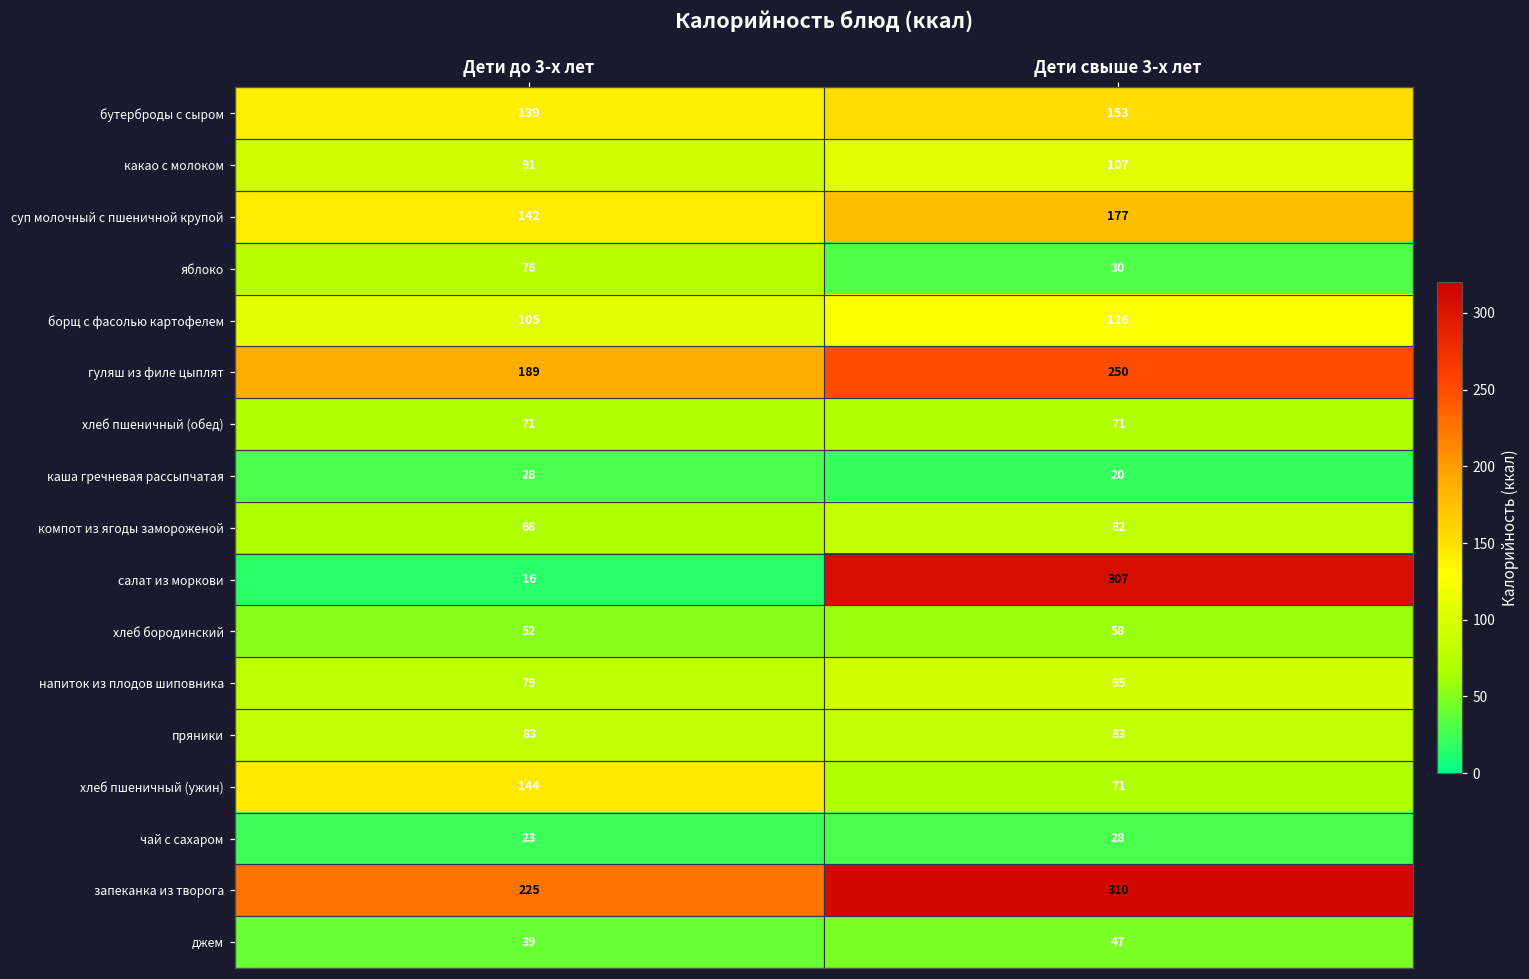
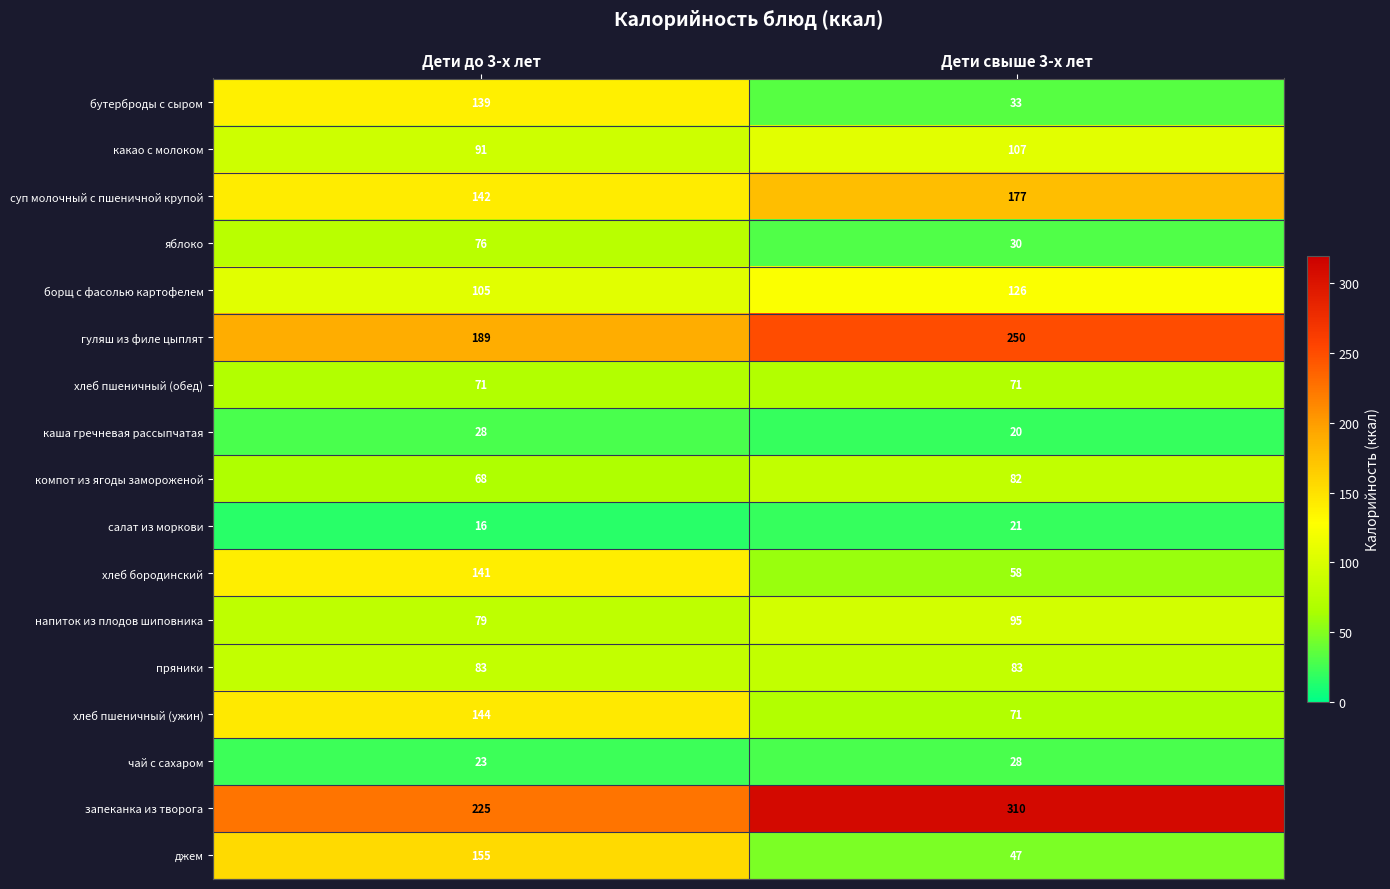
бутерброды с сыром, Дети свыше 3-х лет: 153 -> 33
салат из моркови, Дети свыше 3-х лет: 307 -> 21
хлеб бородинский, Дети до 3-х лет: 52 -> 141
джем, Дети до 3-х лет: 39 -> 155
